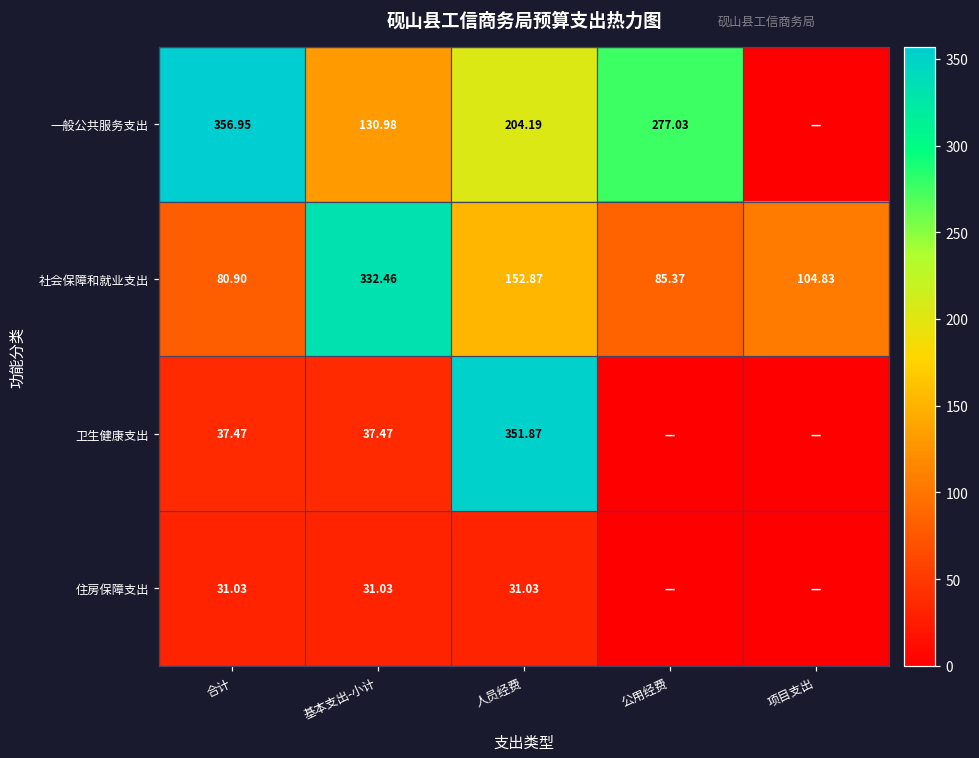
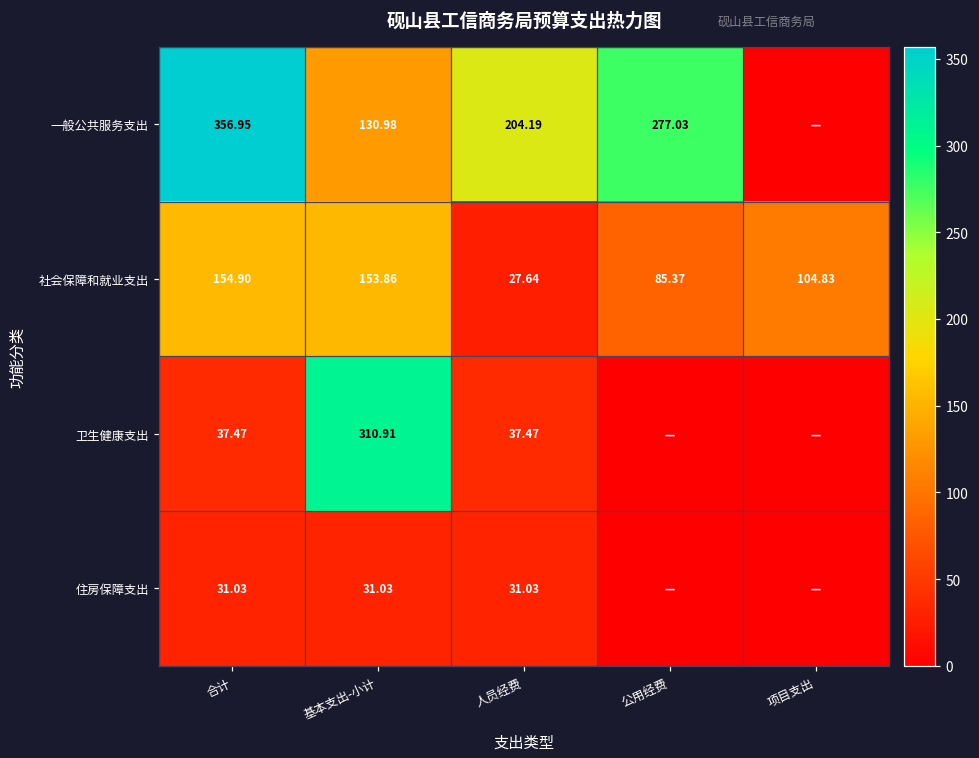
社会保障和就业支出, 合计: 80.90 -> 154.90
社会保障和就业支出, 基本支出-小计: 332.46 -> 153.86
社会保障和就业支出, 人员经费: 152.87 -> 27.64
卫生健康支出, 基本支出-小计: 37.47 -> 310.91
卫生健康支出, 人员经费: 351.87 -> 37.47
